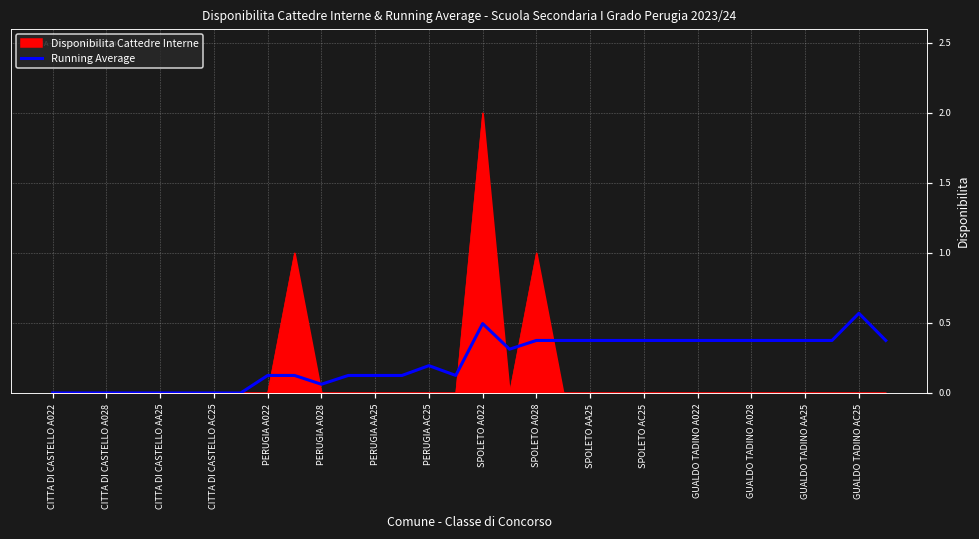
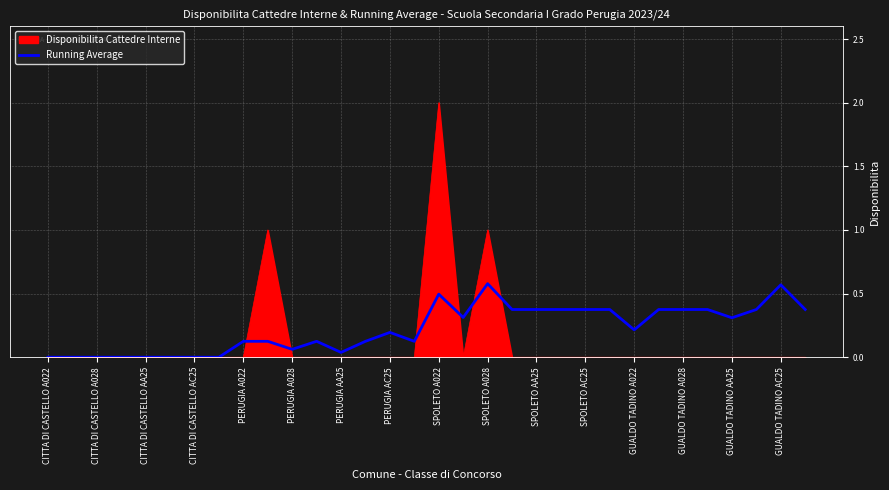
Running Average, PERUGIA AA25: 0.13 -> 0.04
Running Average, SPOLETO A028: 0.38 -> 0.58
Running Average, GUALDO TADINO A022: 0.38 -> 0.22
Running Average, GUALDO TADINO AA25: 0.38 -> 0.31
